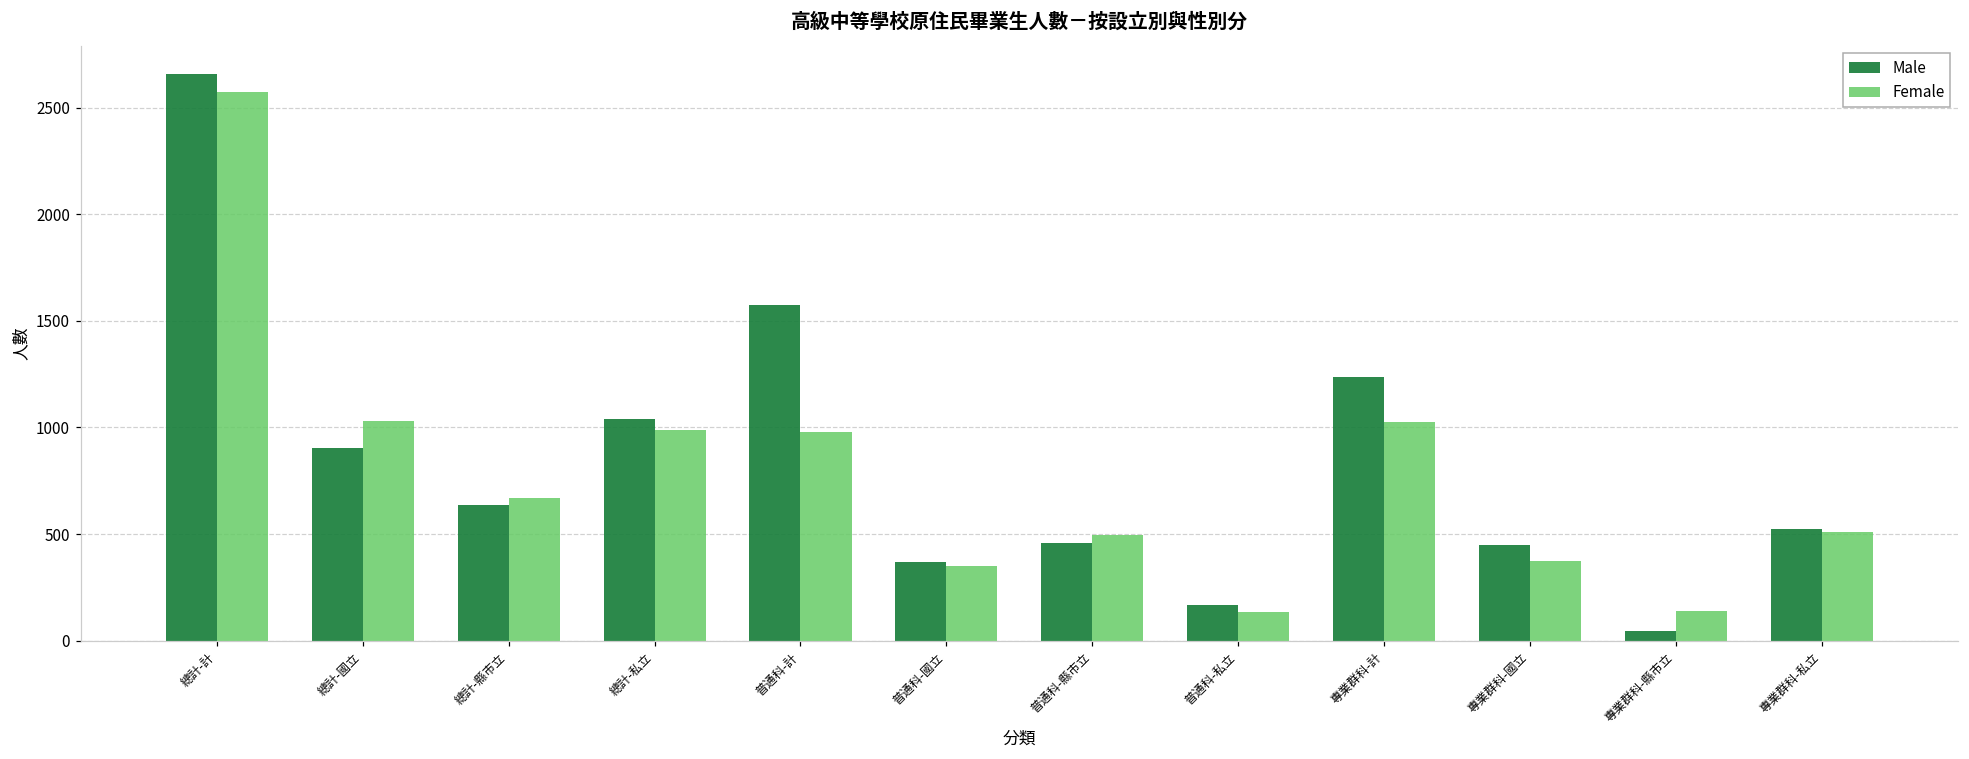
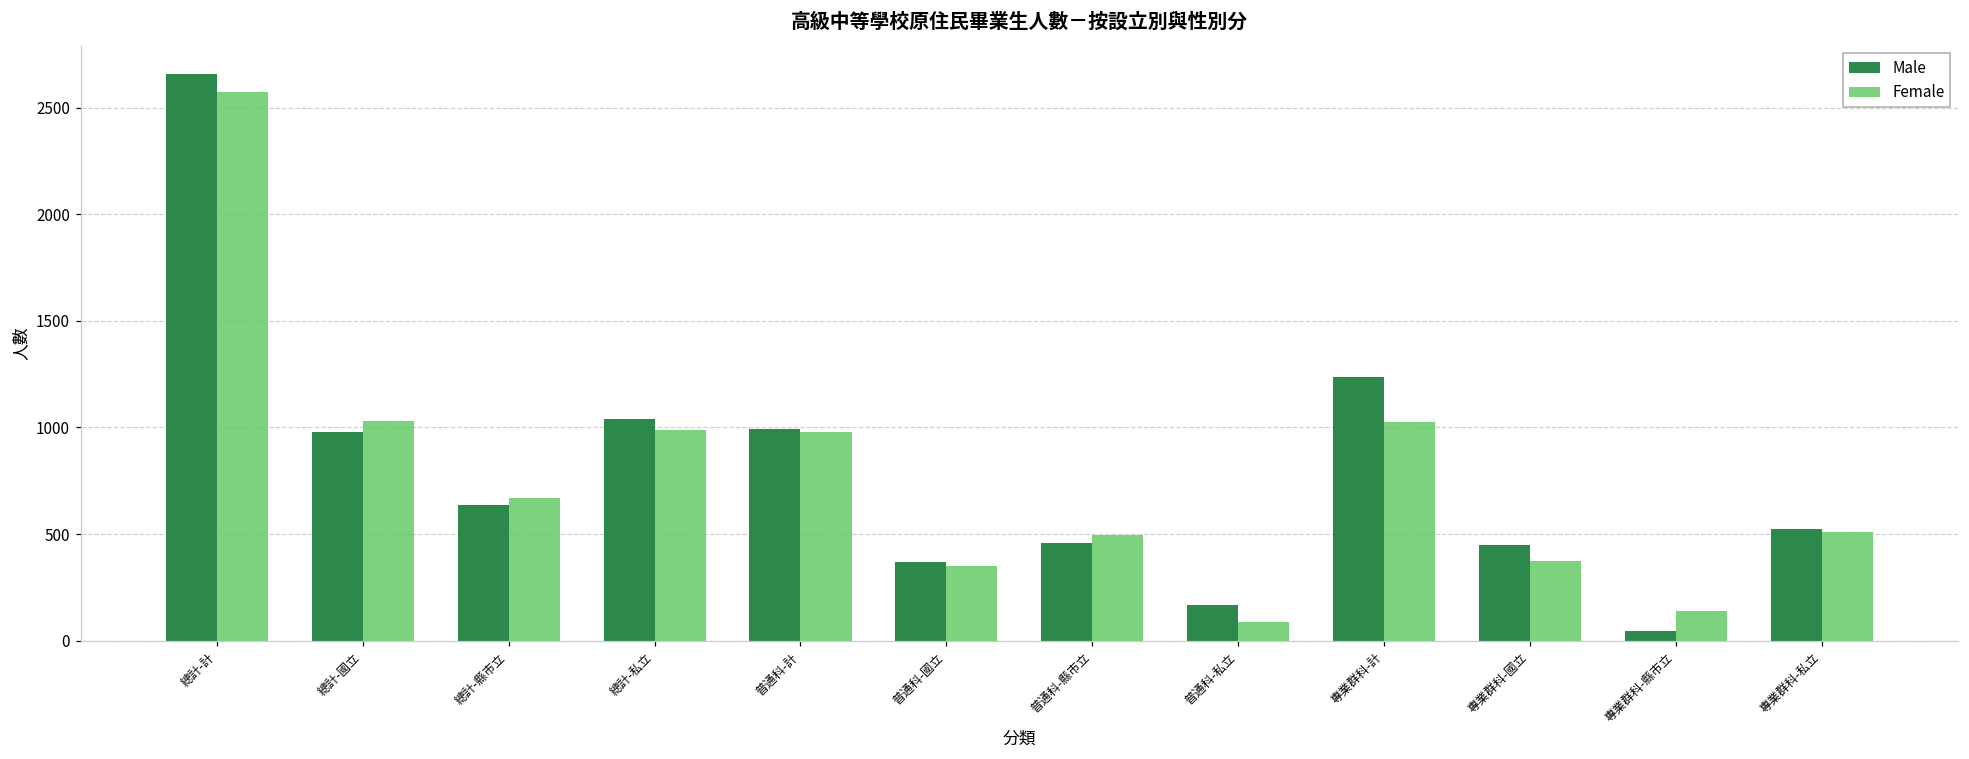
Male, 總計-國立: 910 -> 980
Male, 普通科-計: 1570 -> 990
Female, 普通科-私立: 130 -> 90
